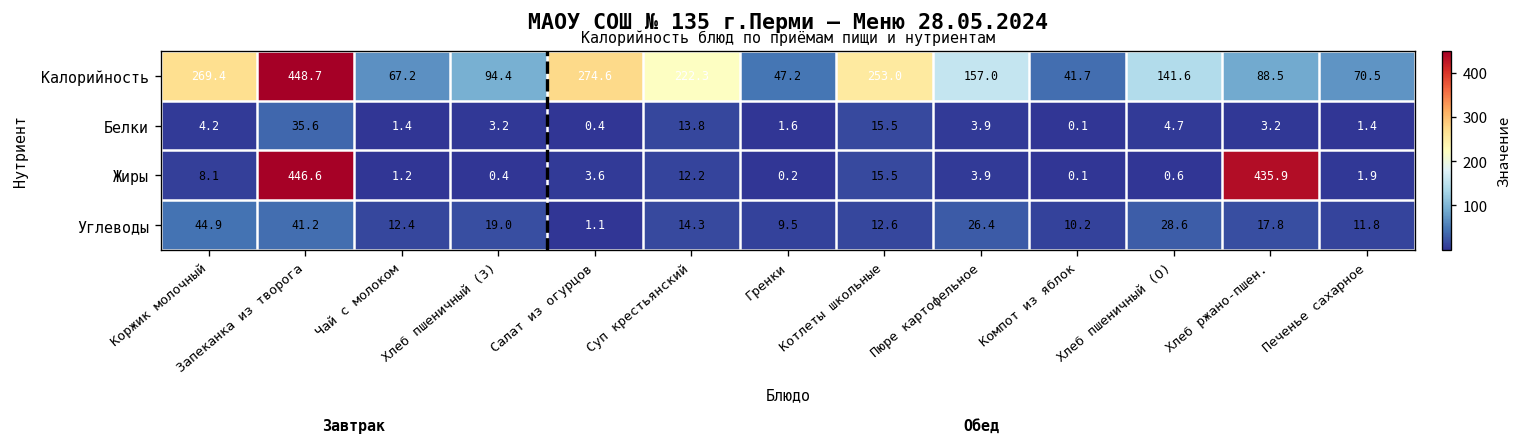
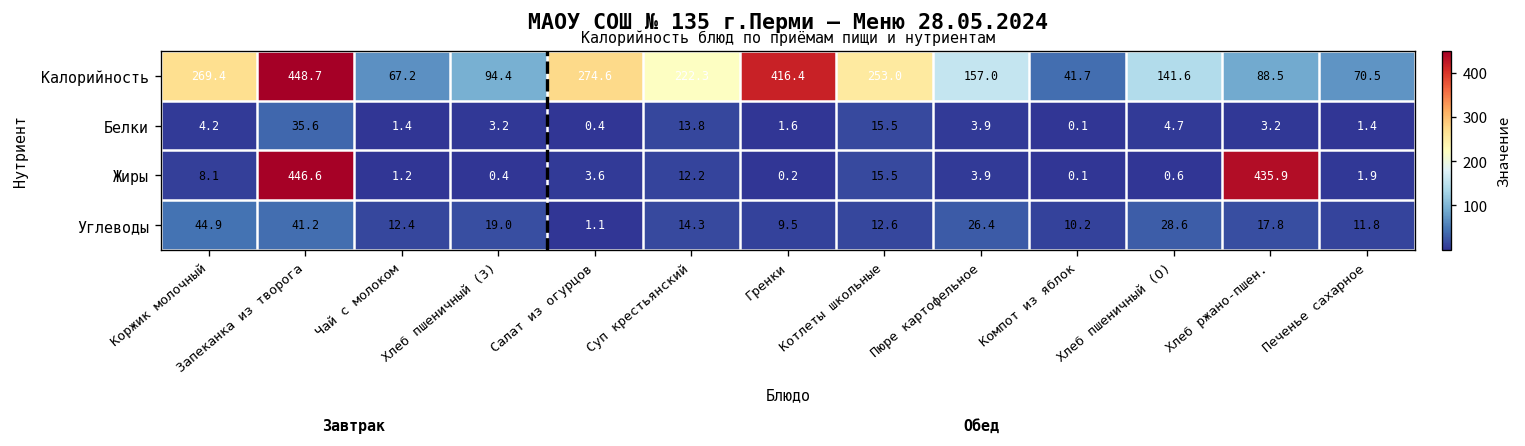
Калорийность, Гренки: 47.2 -> 416.4
